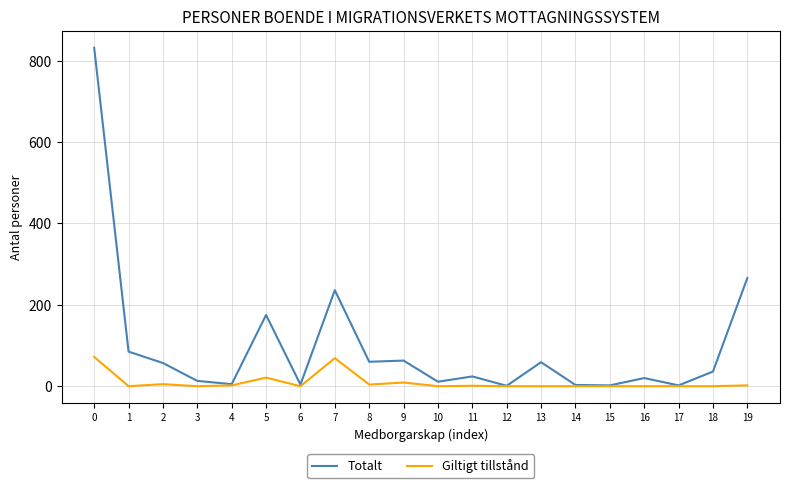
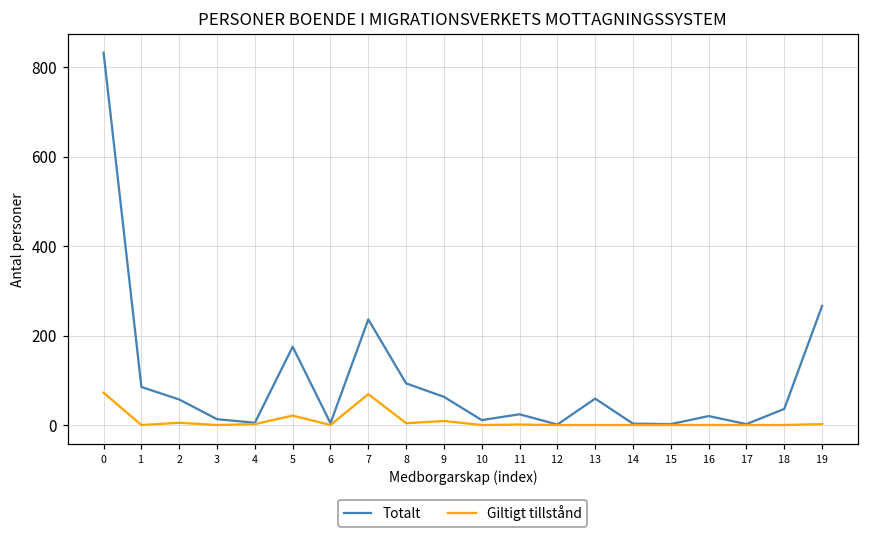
Totalt, 8: 60 -> 90
